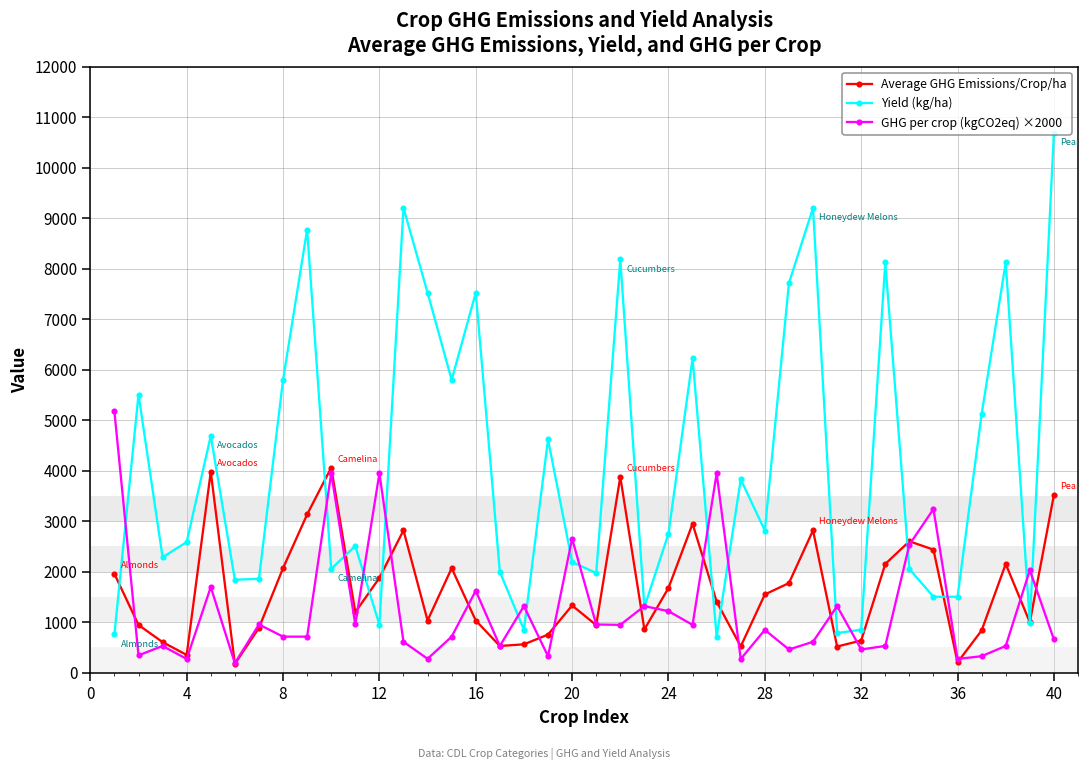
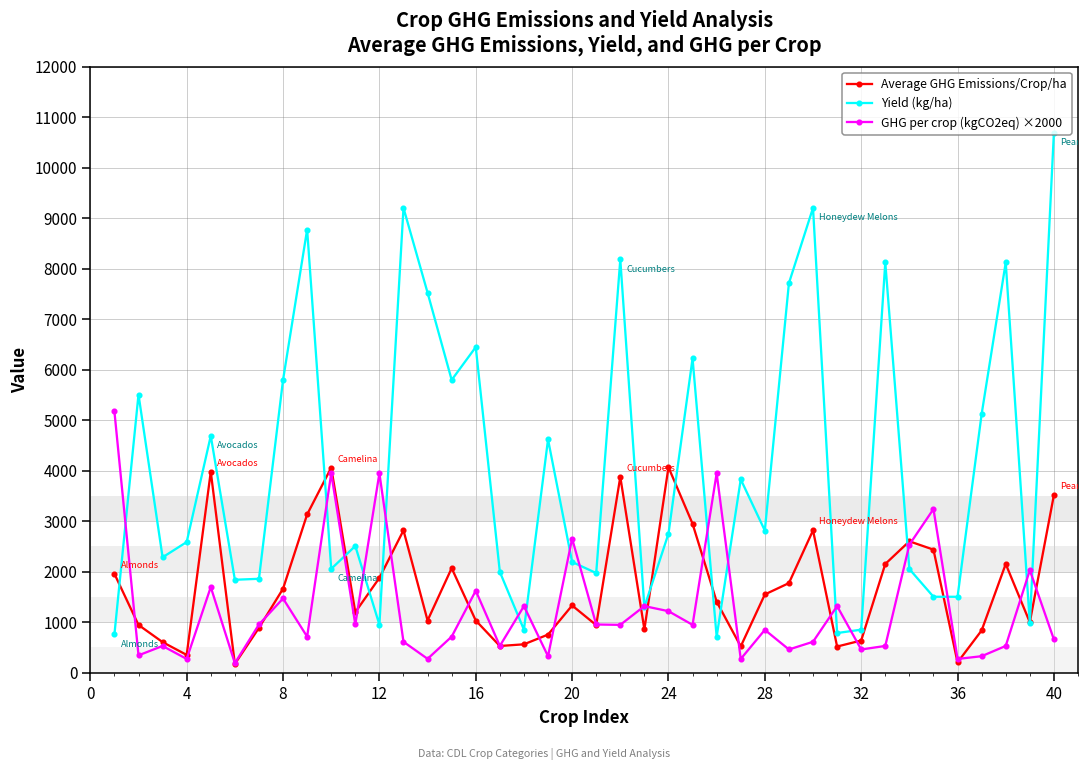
Average GHG Emissions/Crop/ha, 8: 2100 -> 1700
GHG per crop (kgCO2eq) ×2000, 8: 700 -> 1500
Yield (kg/ha), 16: 7500 -> 6400
Average GHG Emissions/Crop/ha, 24: 1700 -> 4100
